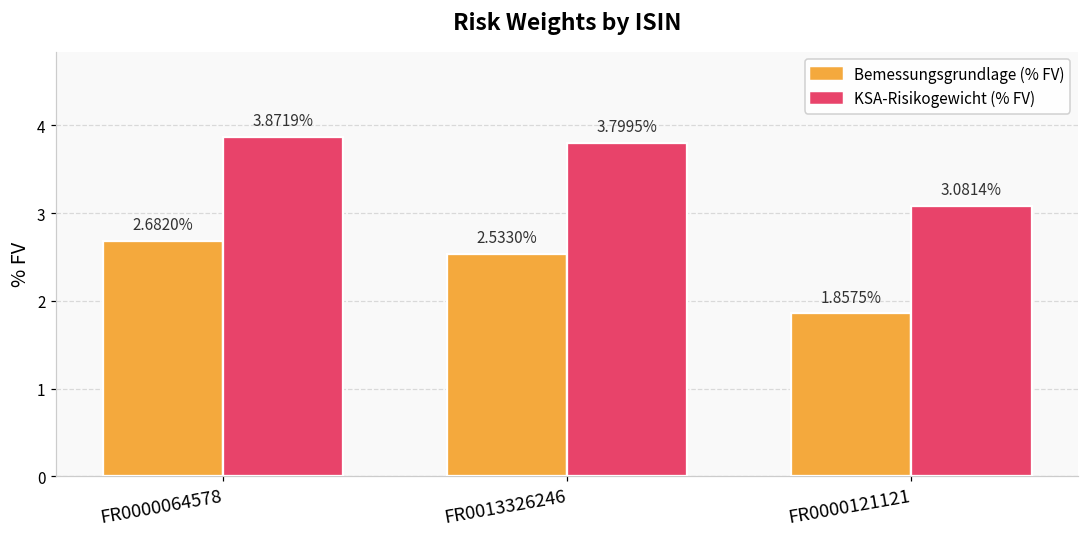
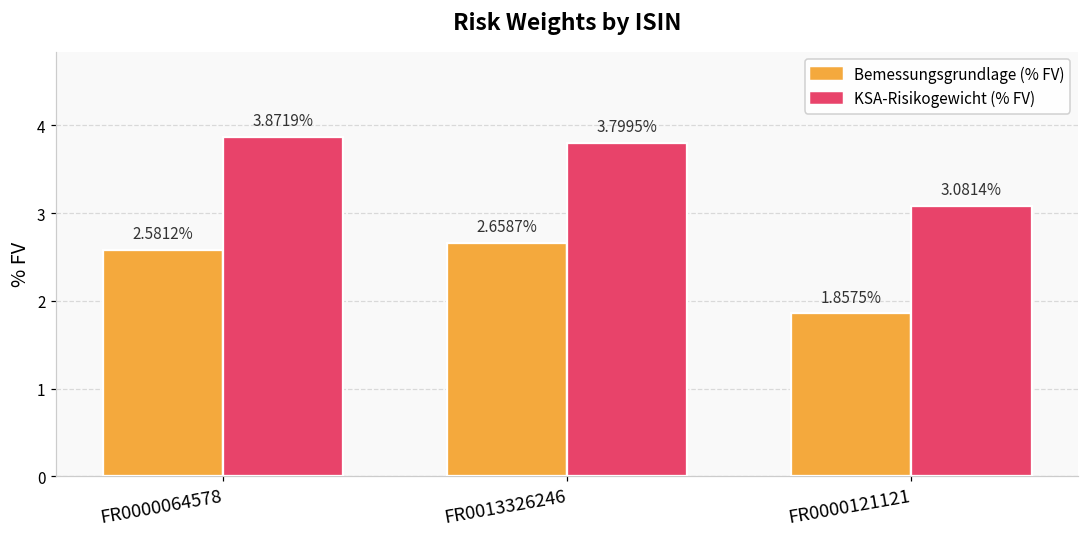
Bemessungsgrundlage (% FV), FR0000064578: 2.6820% -> 2.5812%
Bemessungsgrundlage (% FV), FR0013326246: 2.5330% -> 2.6587%
